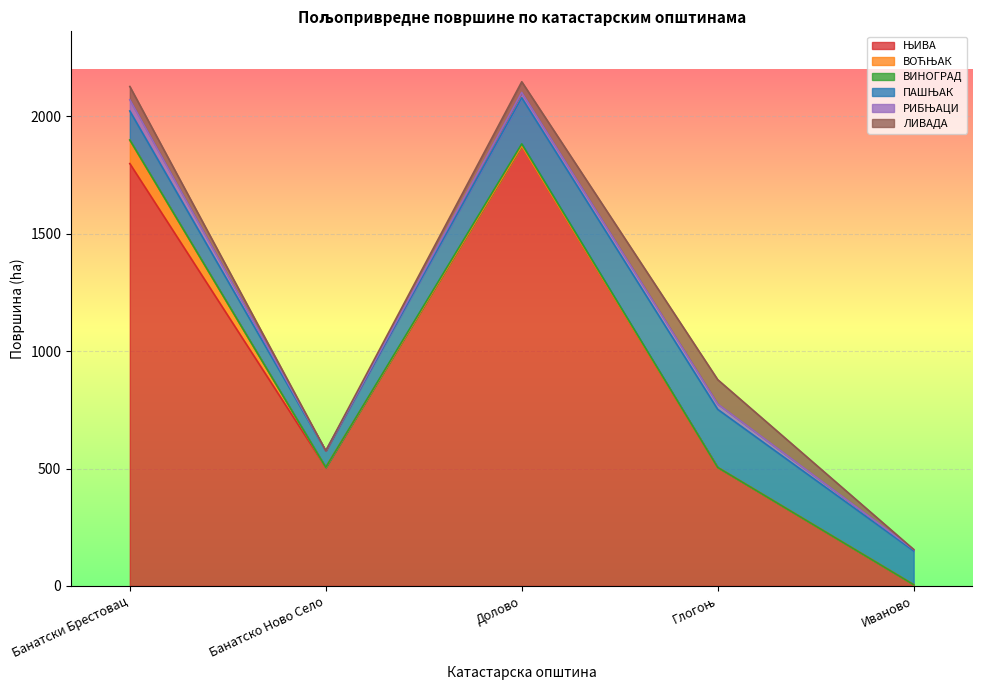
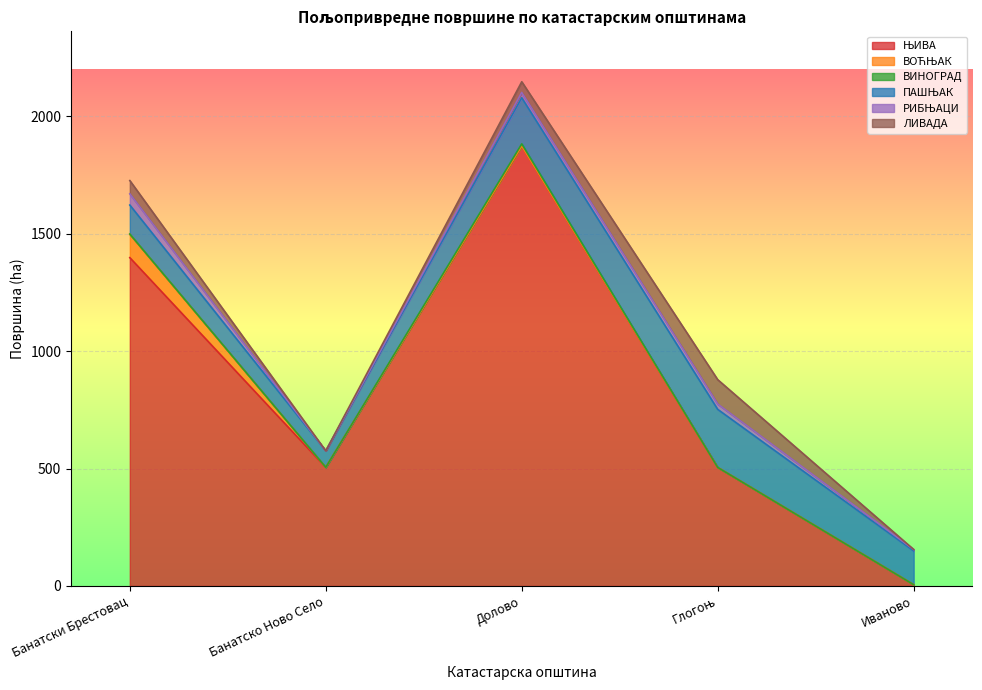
ЊИВА, Банатски Брестовац: 1800 -> 1400
